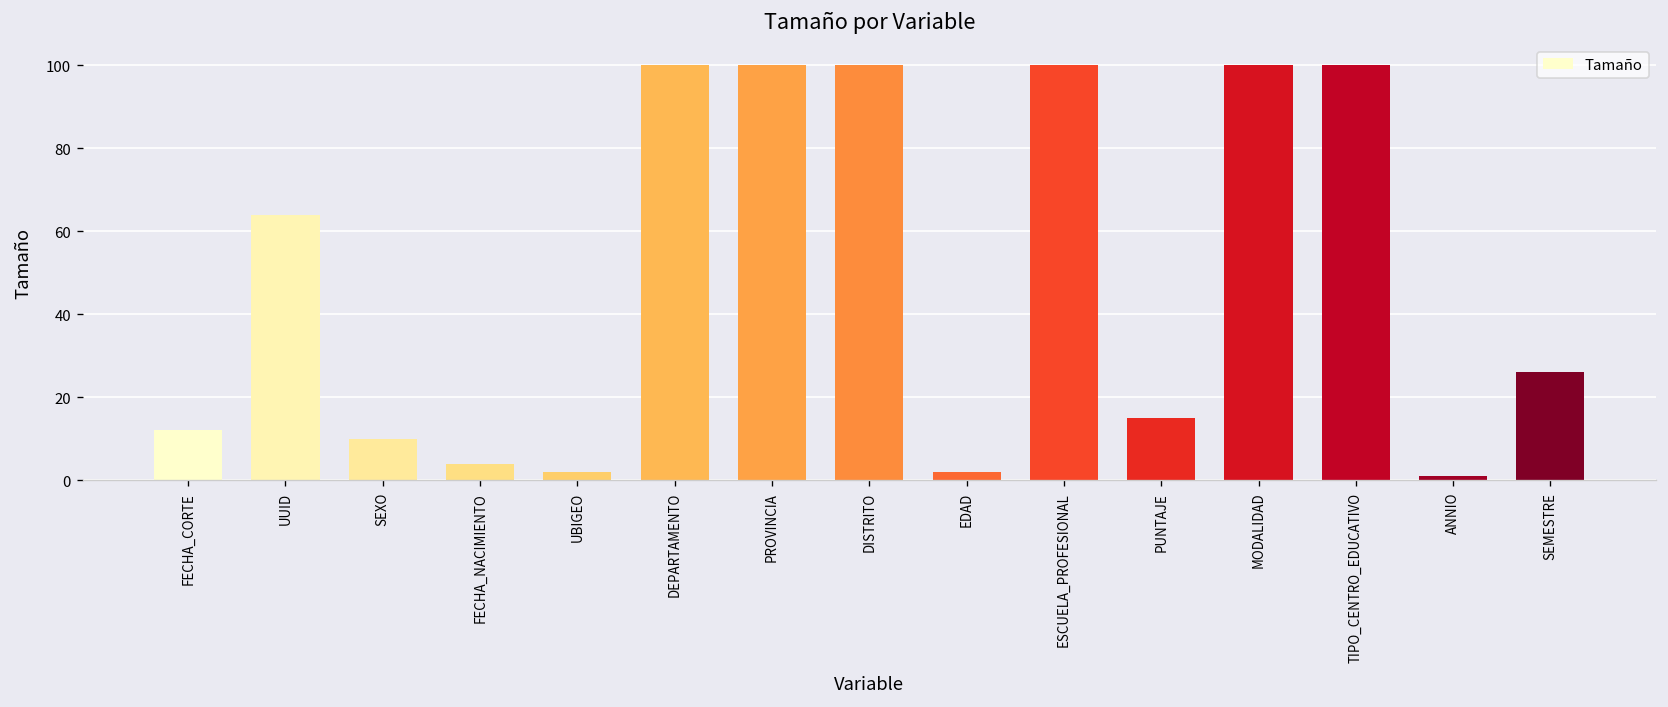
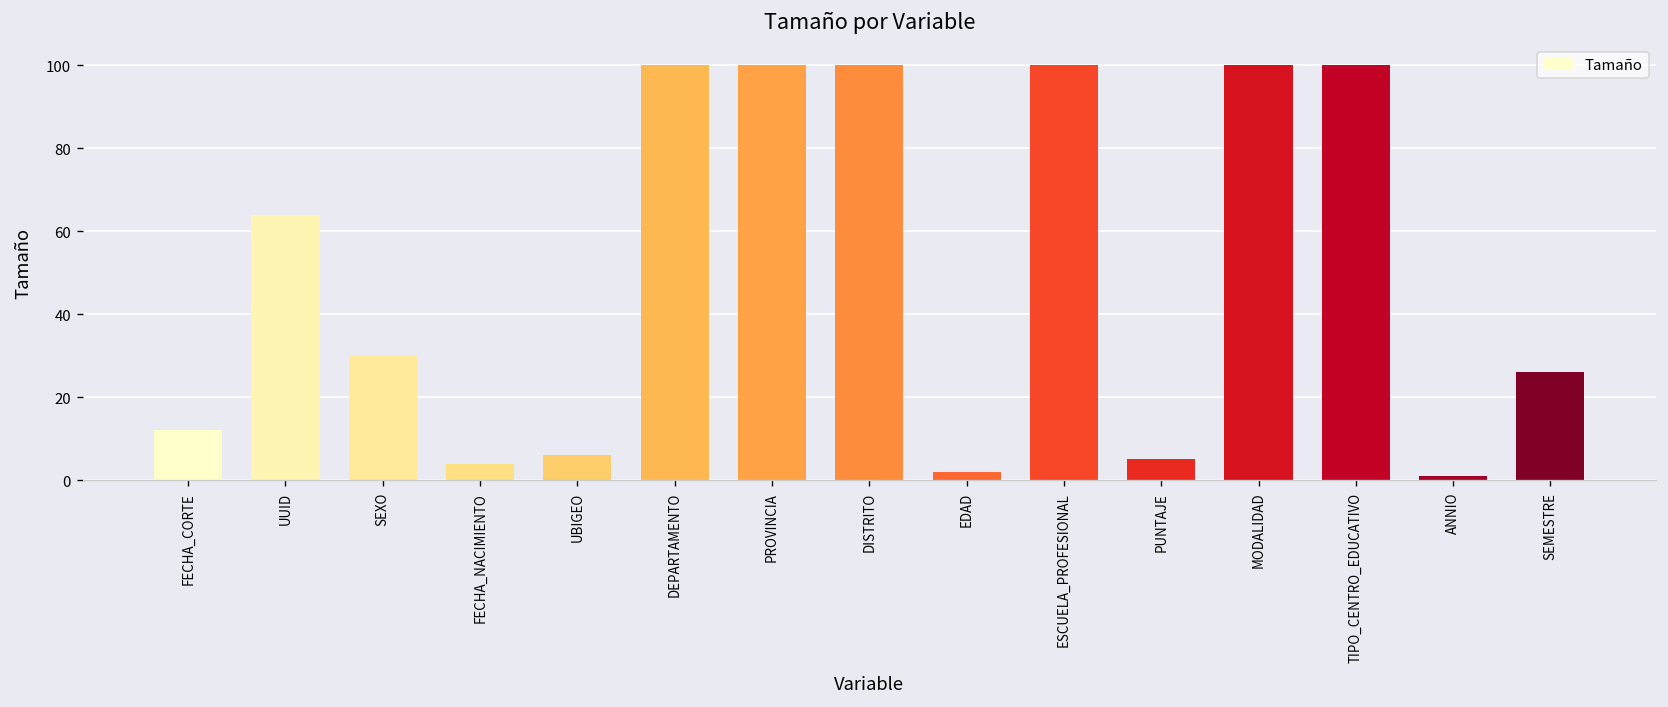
SEXO: 10 -> 30
UBIGEO: 2 -> 6
PUNTAJE: 15 -> 5
